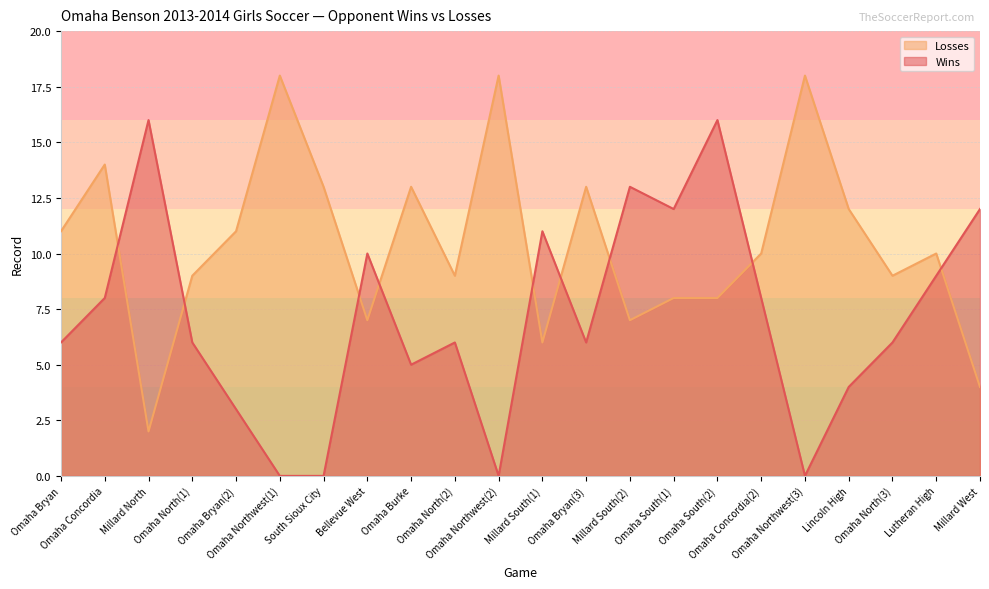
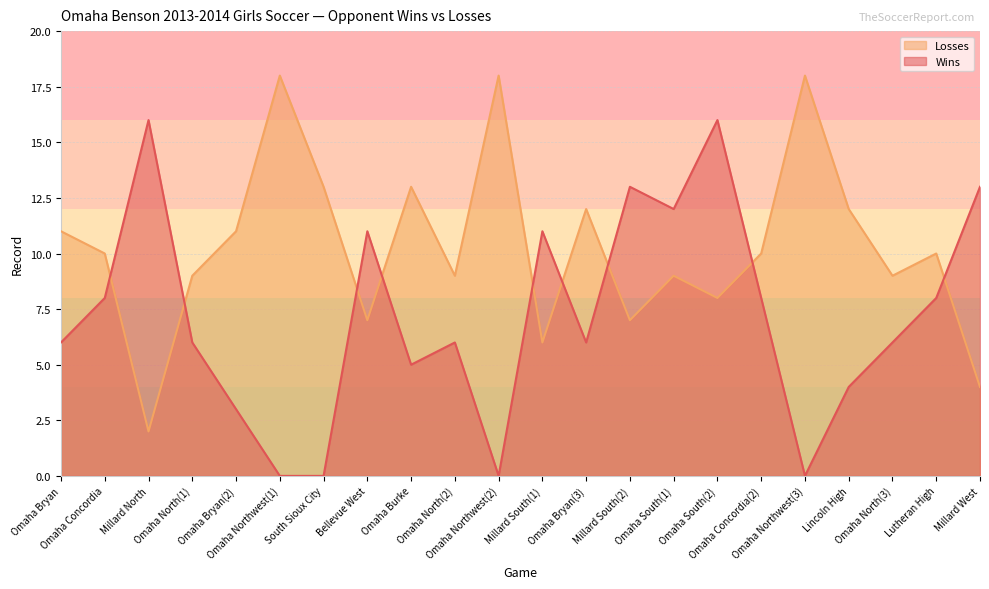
Losses, Omaha Concordia: 14 -> 10
Wins, Bellevue West: 10 -> 11
Losses, Omaha Bryan(3): 13 -> 12
Losses, Omaha South(1): 8 -> 9
Wins, Lutheran High: 9 -> 8
Wins, Millard West: 12 -> 13
